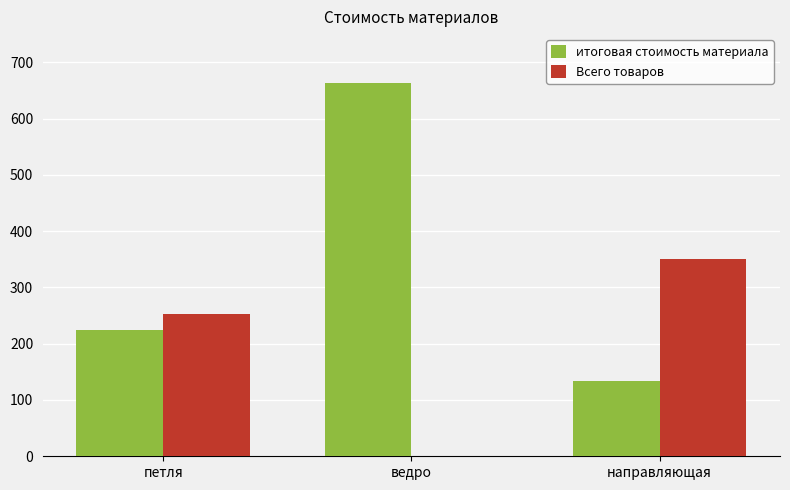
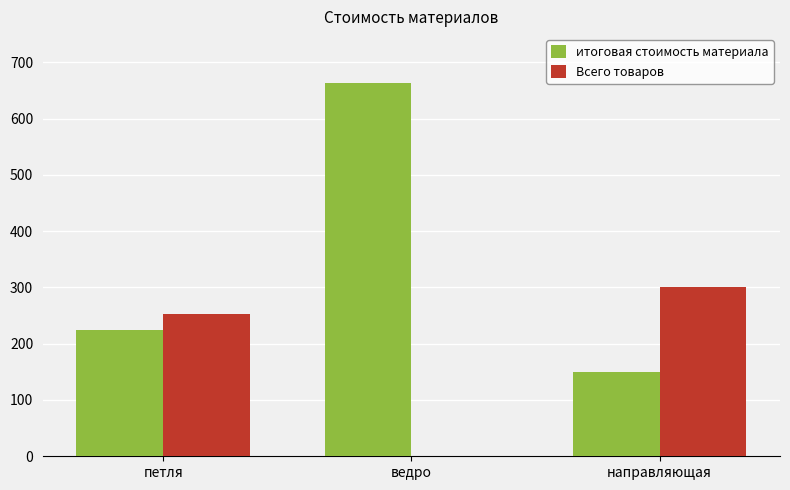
итоговая стоимость материала, направляющая: 130 -> 150
Всего товаров, направляющая: 350 -> 300
